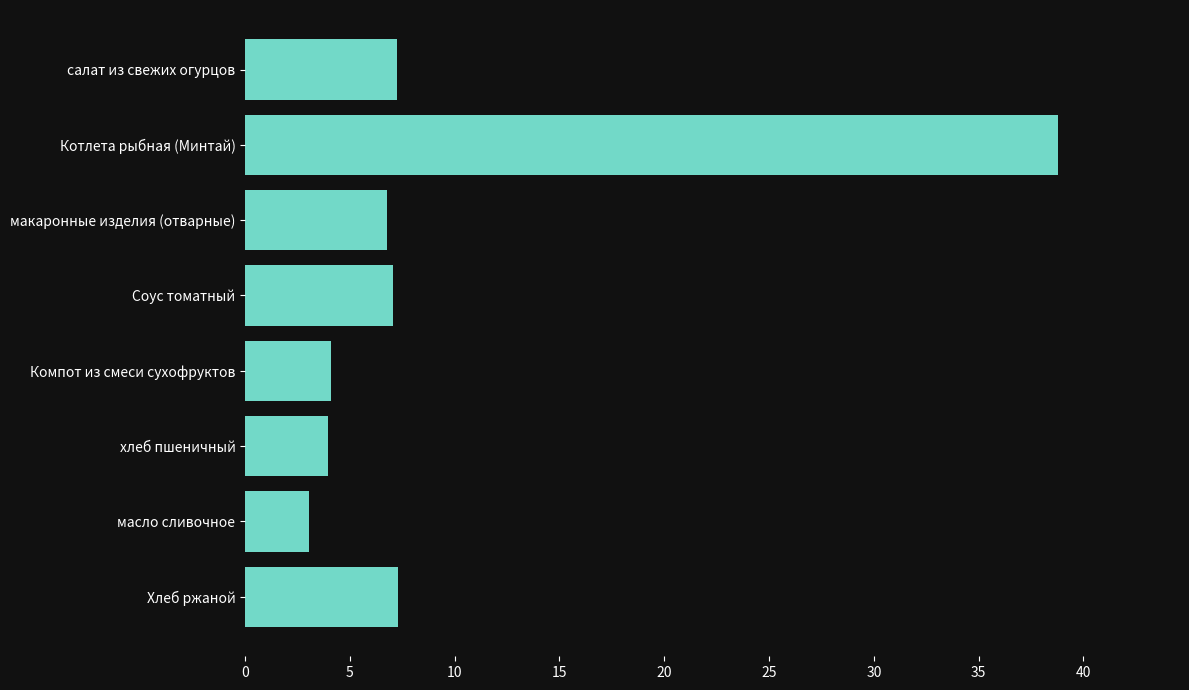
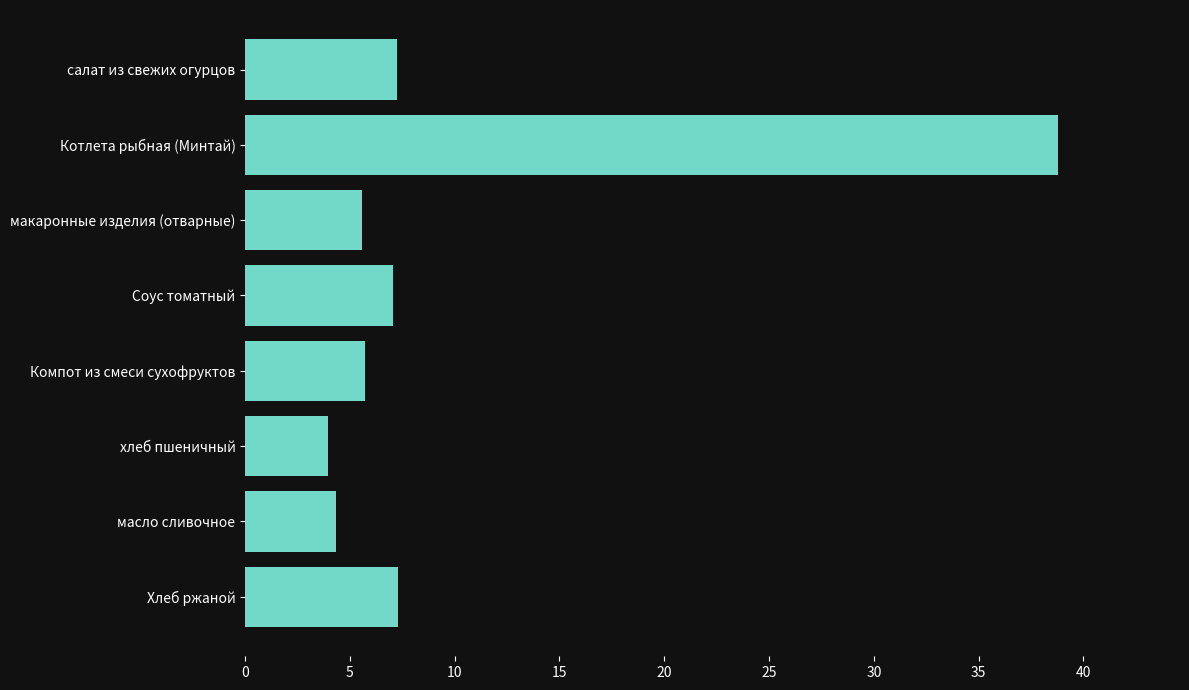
макаронные изделия (отварные): 6.8 -> 5.6
Компот из смеси сухофруктов: 4.1 -> 5.7
масло сливочное: 3.0 -> 4.4
